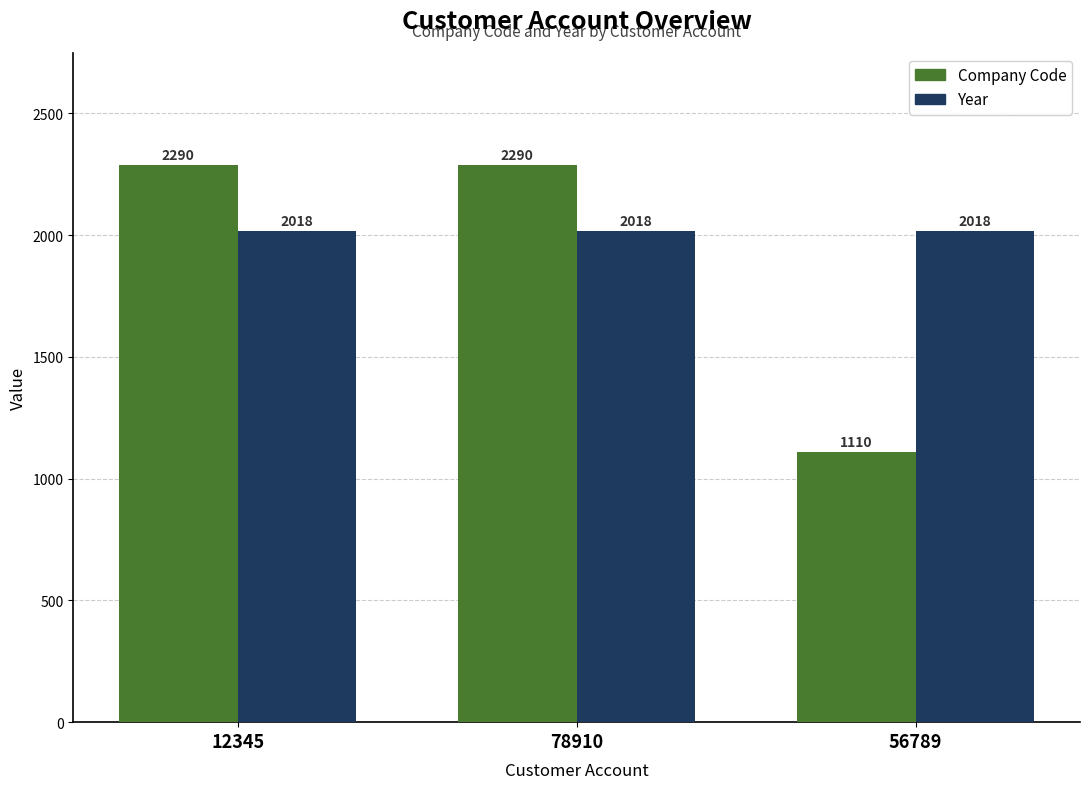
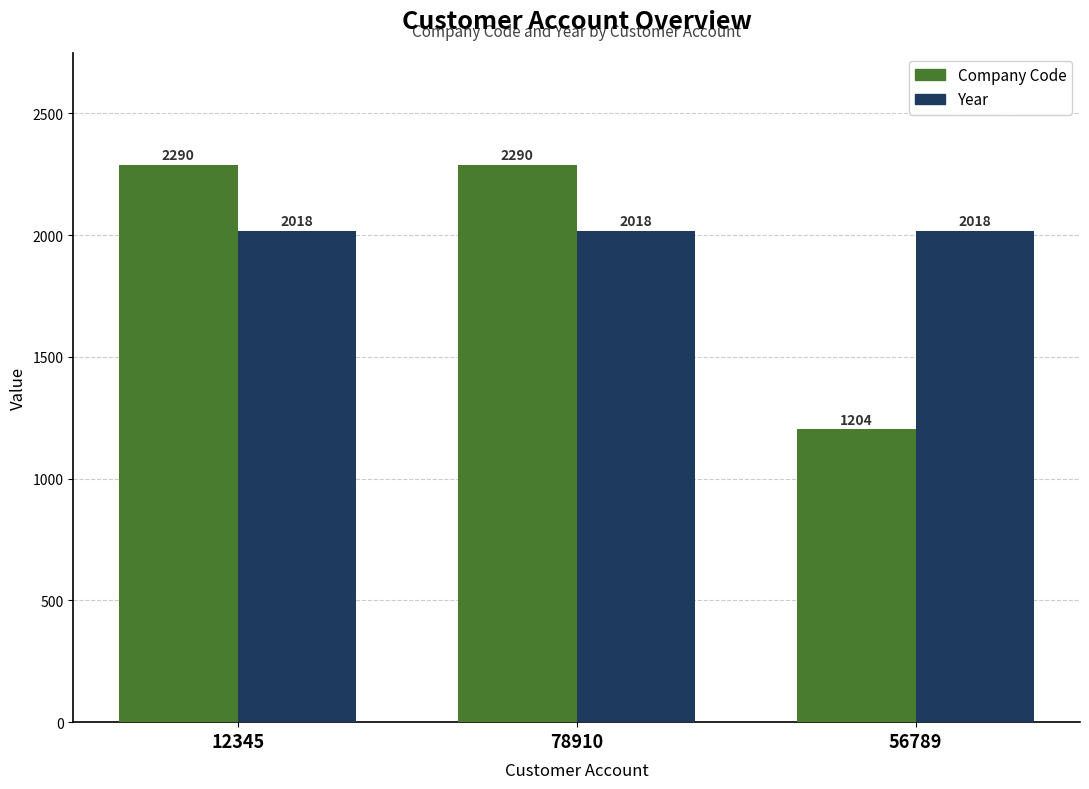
Company Code, 56789: 1110 -> 1204
